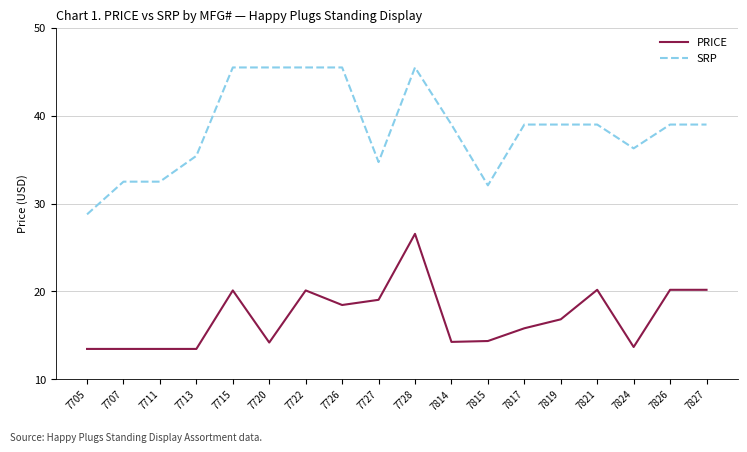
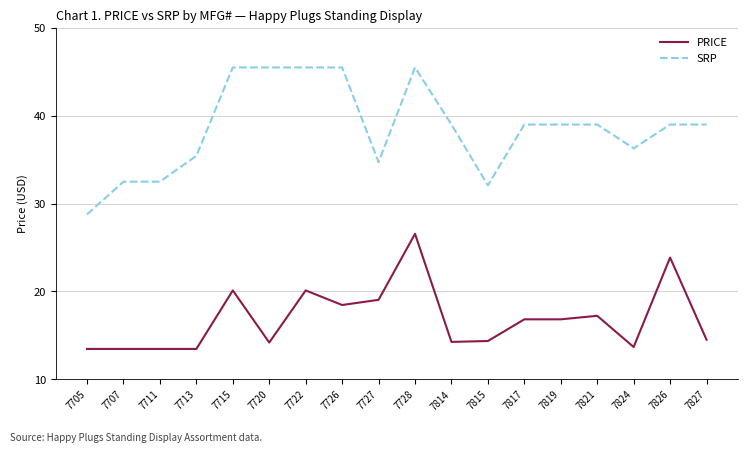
PRICE, 7817: 16 -> 17
PRICE, 7821: 20 -> 17
PRICE, 7826: 20 -> 24
PRICE, 7827: 20 -> 15
